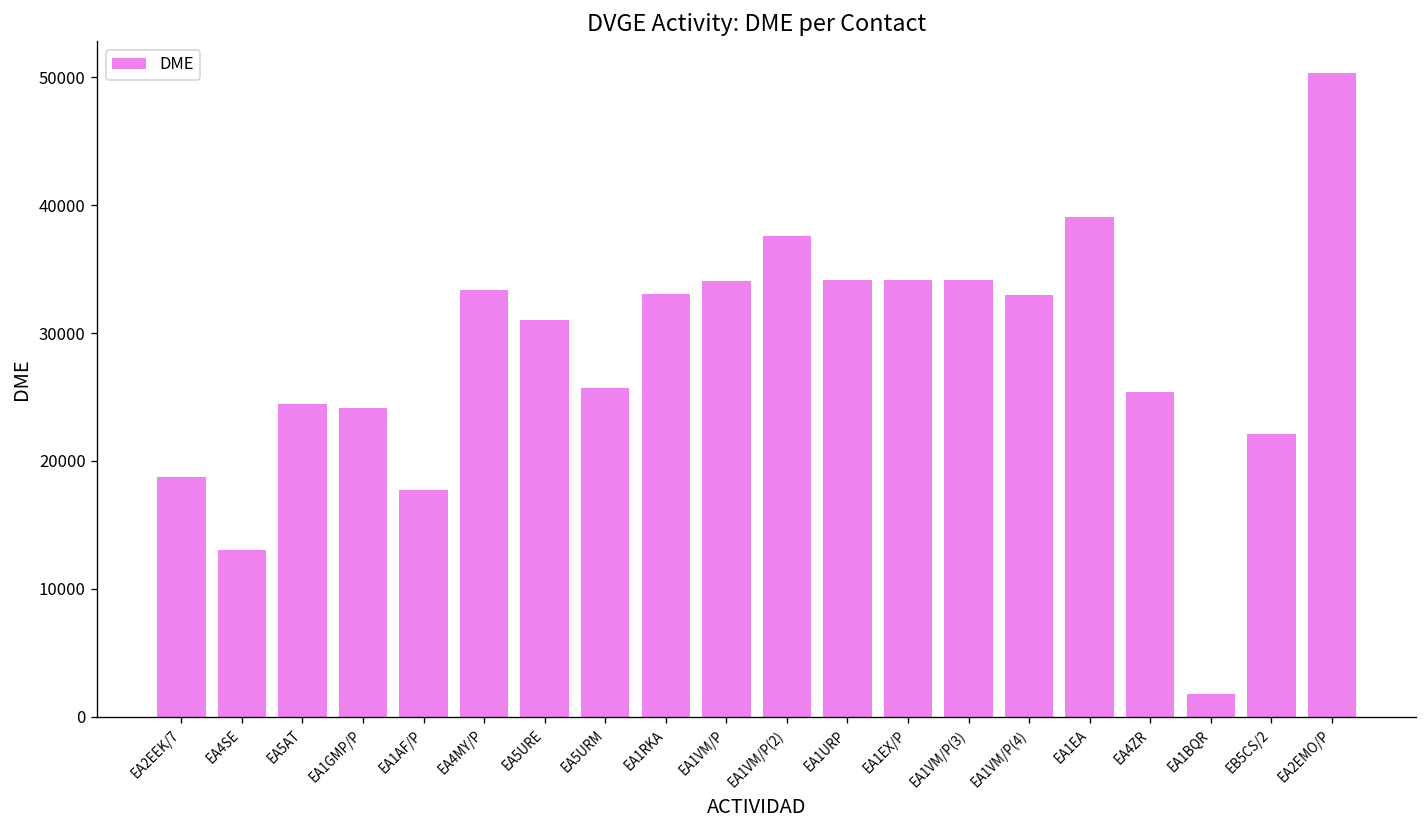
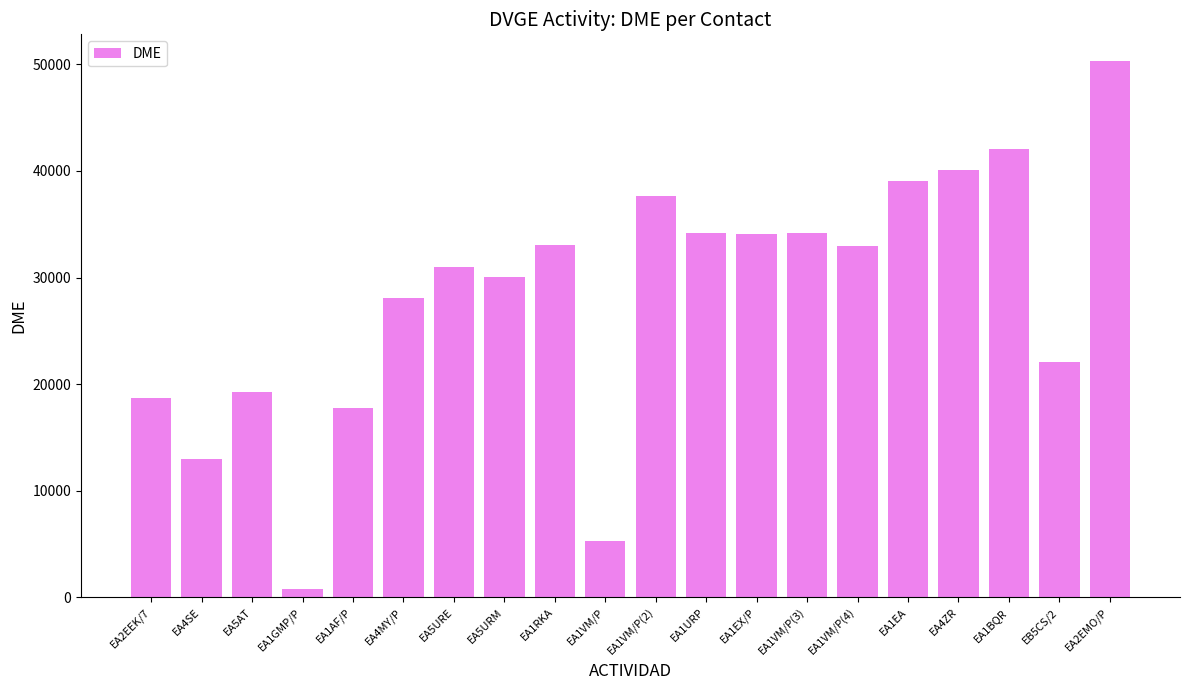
EA5AT: 24500 -> 19300
EA1GMP/P: 24100 -> 800
EA4MY/P: 33400 -> 28100
EA5URM: 25700 -> 30000
EA1VM/P: 34000 -> 5300
EA4ZR: 25400 -> 40100
EA1BQR: 1800 -> 42000
